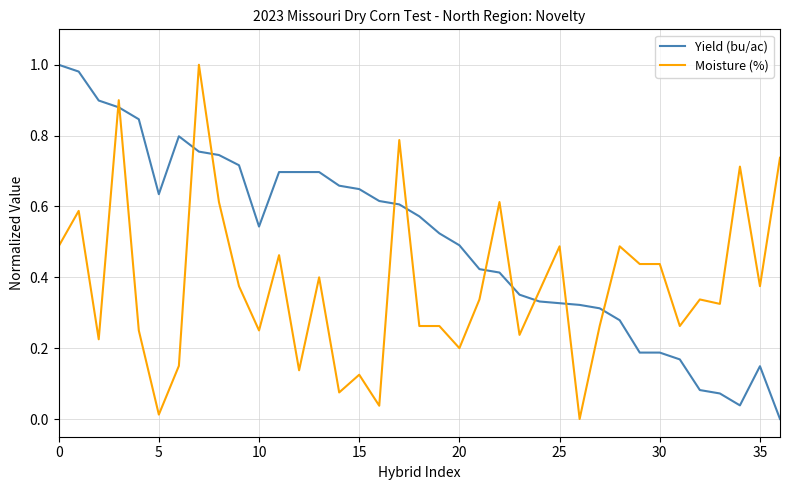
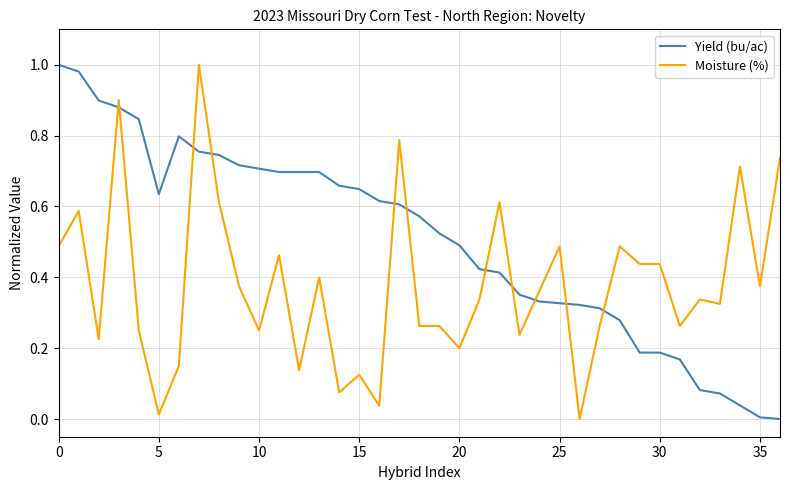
Yield (bu/ac), 10: 0.54 -> 0.71
Yield (bu/ac), 35: 0.15 -> 0.00
